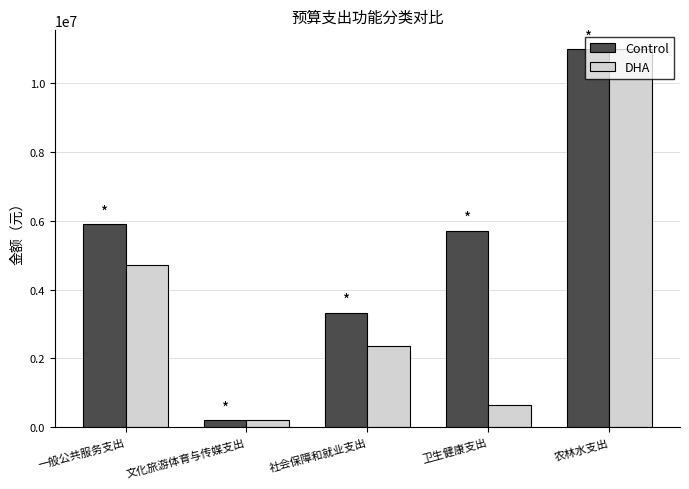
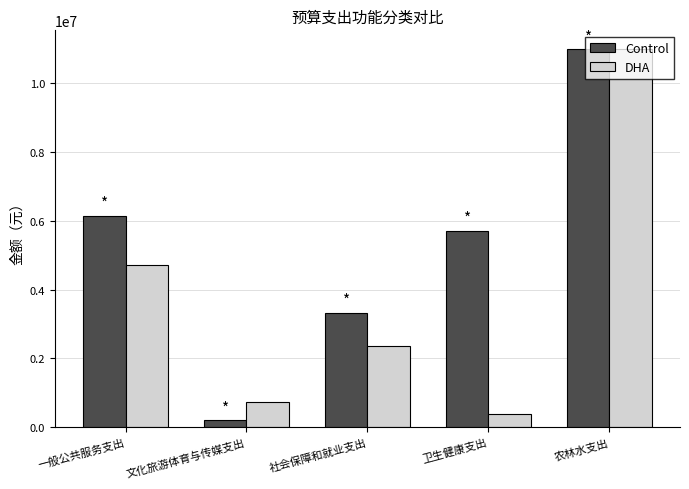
Control, 一般公共服务支出: 5900000 -> 6100000
DHA, 文化旅游体育与传媒支出: 200000 -> 700000
DHA, 卫生健康支出: 600000 -> 400000
